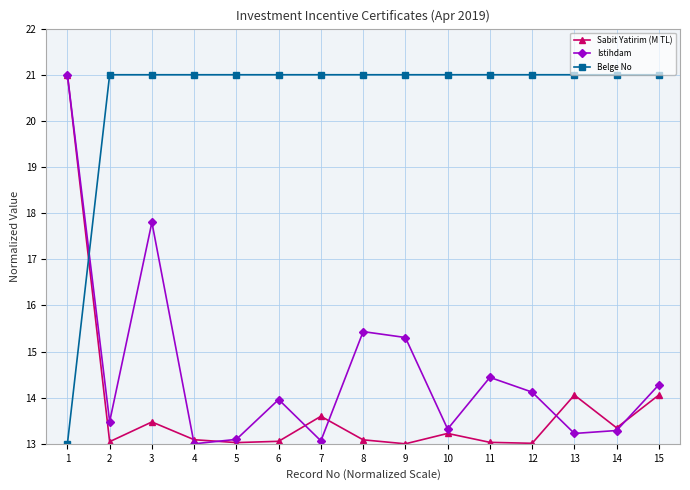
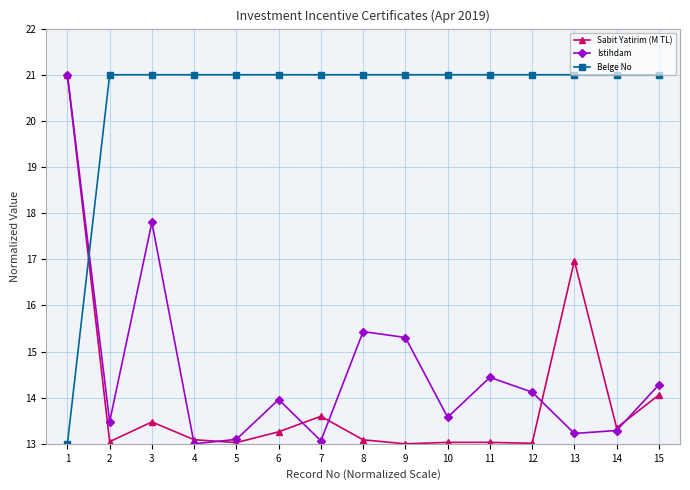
Sabit Yatirim (M TL), 6: 13.1 -> 13.3
Sabit Yatirim (M TL), 10: 13.2 -> 13.0
Istihdam, 10: 13.3 -> 13.6
Sabit Yatirim (M TL), 13: 14.1 -> 17.0
